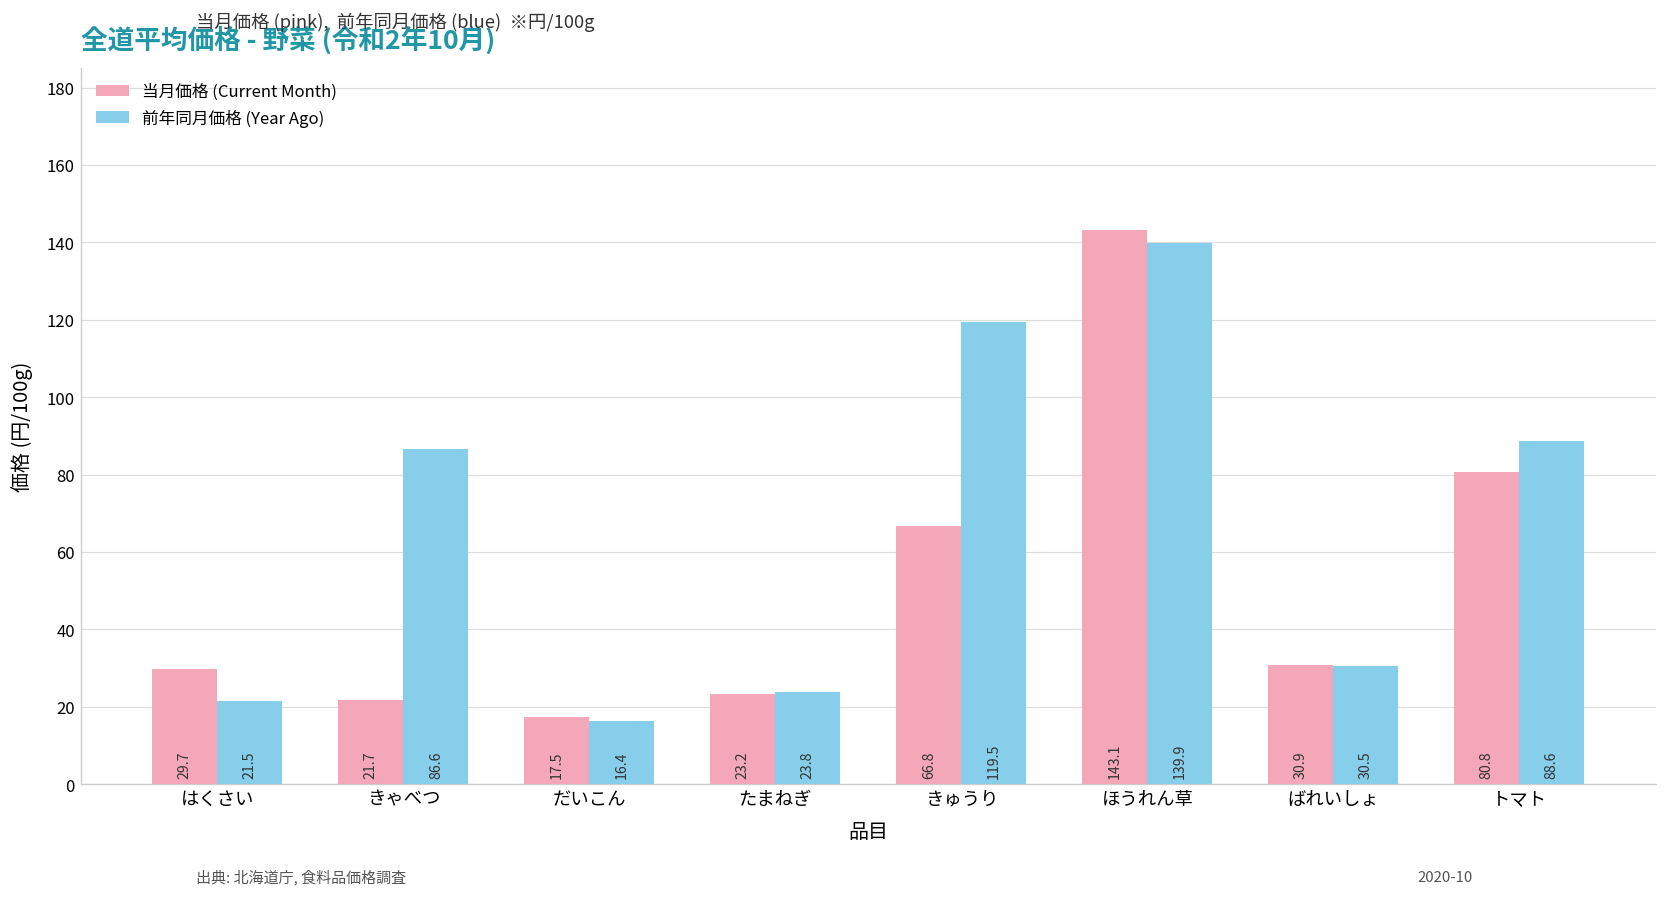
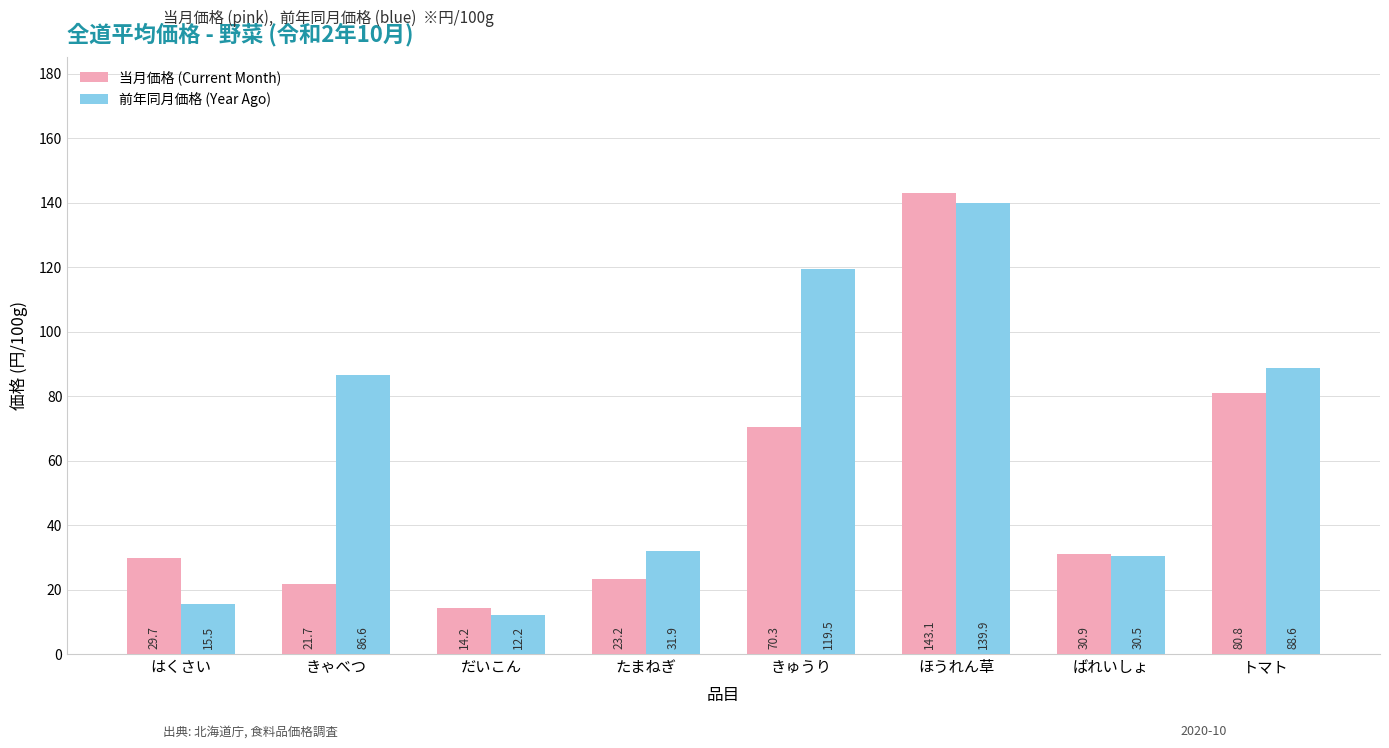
前年同月価格 (Year Ago), はくさい: 21.5 -> 15.5
当月価格 (Current Month), だいこん: 17.5 -> 14.2
前年同月価格 (Year Ago), だいこん: 16.4 -> 12.2
前年同月価格 (Year Ago), たまねぎ: 23.8 -> 31.9
当月価格 (Current Month), きゅうり: 66.8 -> 70.3
